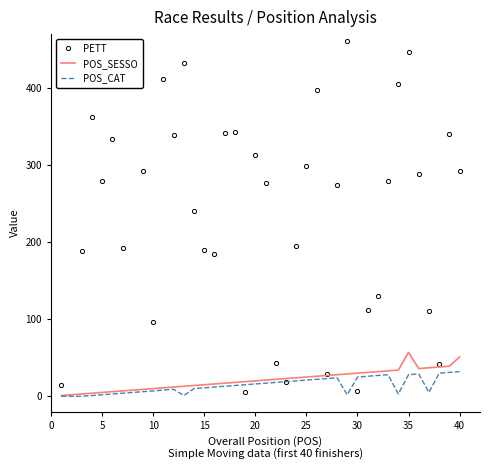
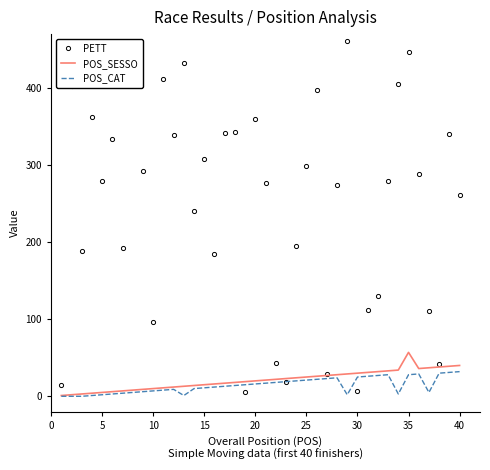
PETT, 15: 190 -> 310
PETT, 20: 310 -> 360
PETT, 40: 290 -> 260
POS_SESSO, 40: 50 -> 40
